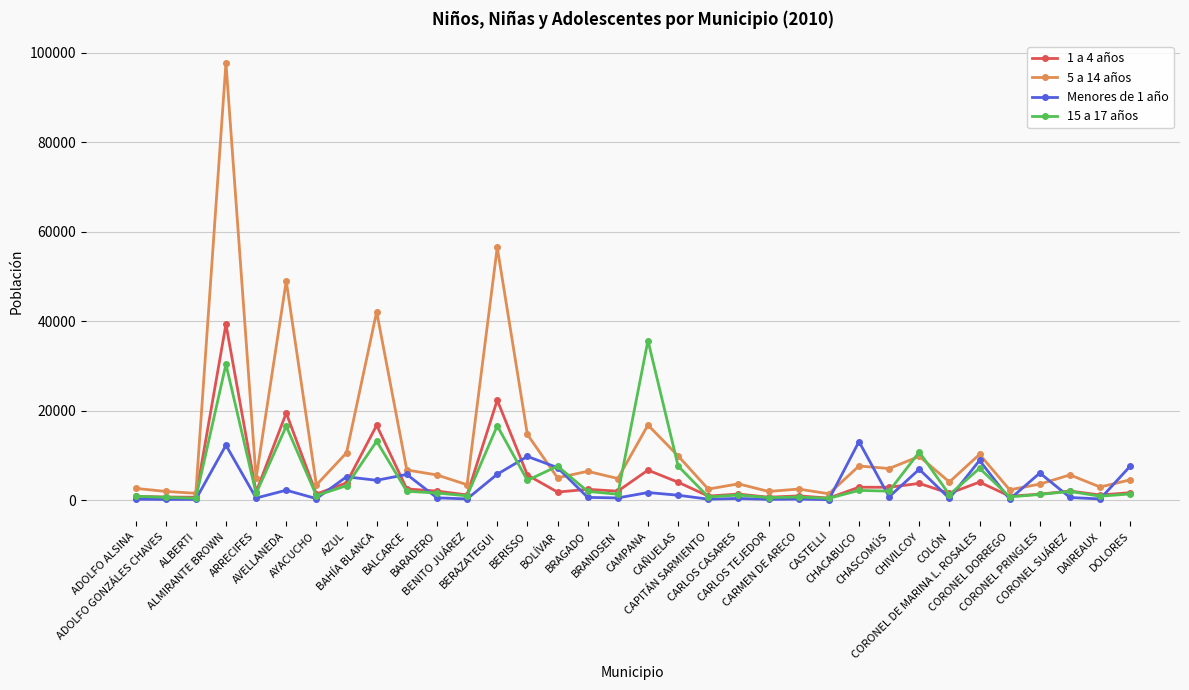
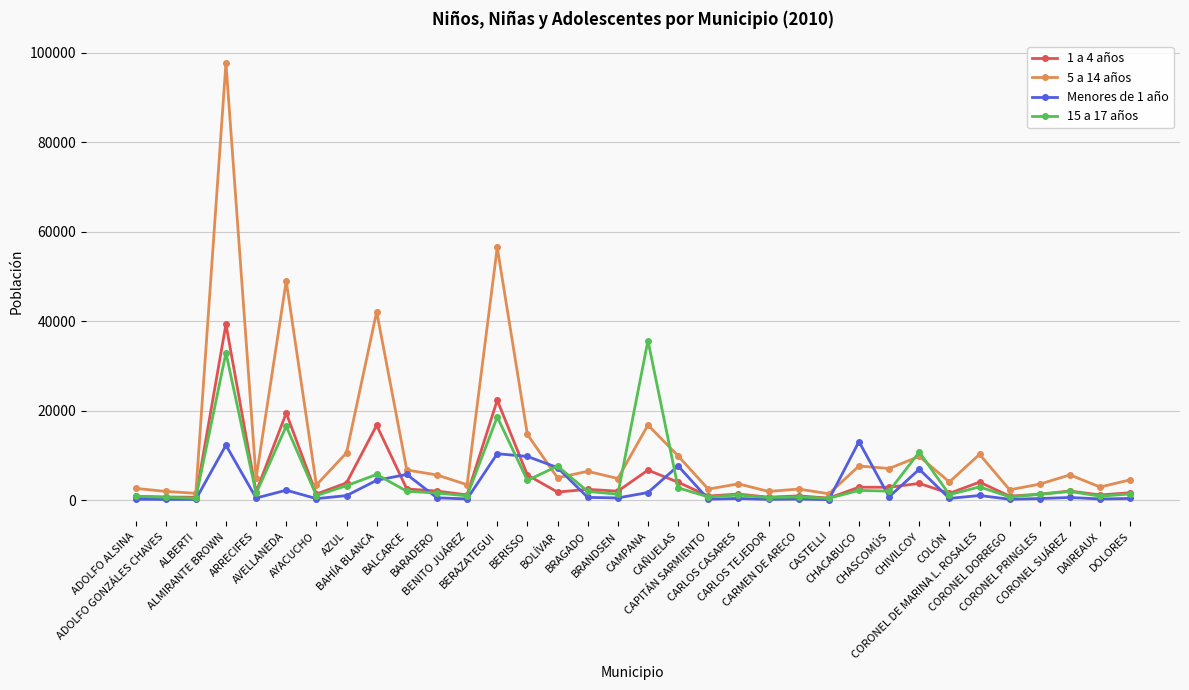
15 a 17 años, ALMIRANTE BROWN: 30000 -> 33000
Menores de 1 año, AZUL: 5000 -> 1000
15 a 17 años, BAHÍA BLANCA: 13000 -> 6000
Menores de 1 año, BERAZATEGUI: 6000 -> 10000
15 a 17 años, BERAZATEGUI: 17000 -> 19000
Menores de 1 año, CAÑUELAS: 1000 -> 8000
15 a 17 años, CAÑUELAS: 8000 -> 3000
Menores de 1 año, CORONEL DE MARINA L. ROSALES: 9000 -> 1000
15 a 17 años, CORONEL DE MARINA L. ROSALES: 7000 -> 3000
Menores de 1 año, CORONEL PRINGLES: 6000 -> 0
Menores de 1 año, DOLORES: 8000 -> 0
